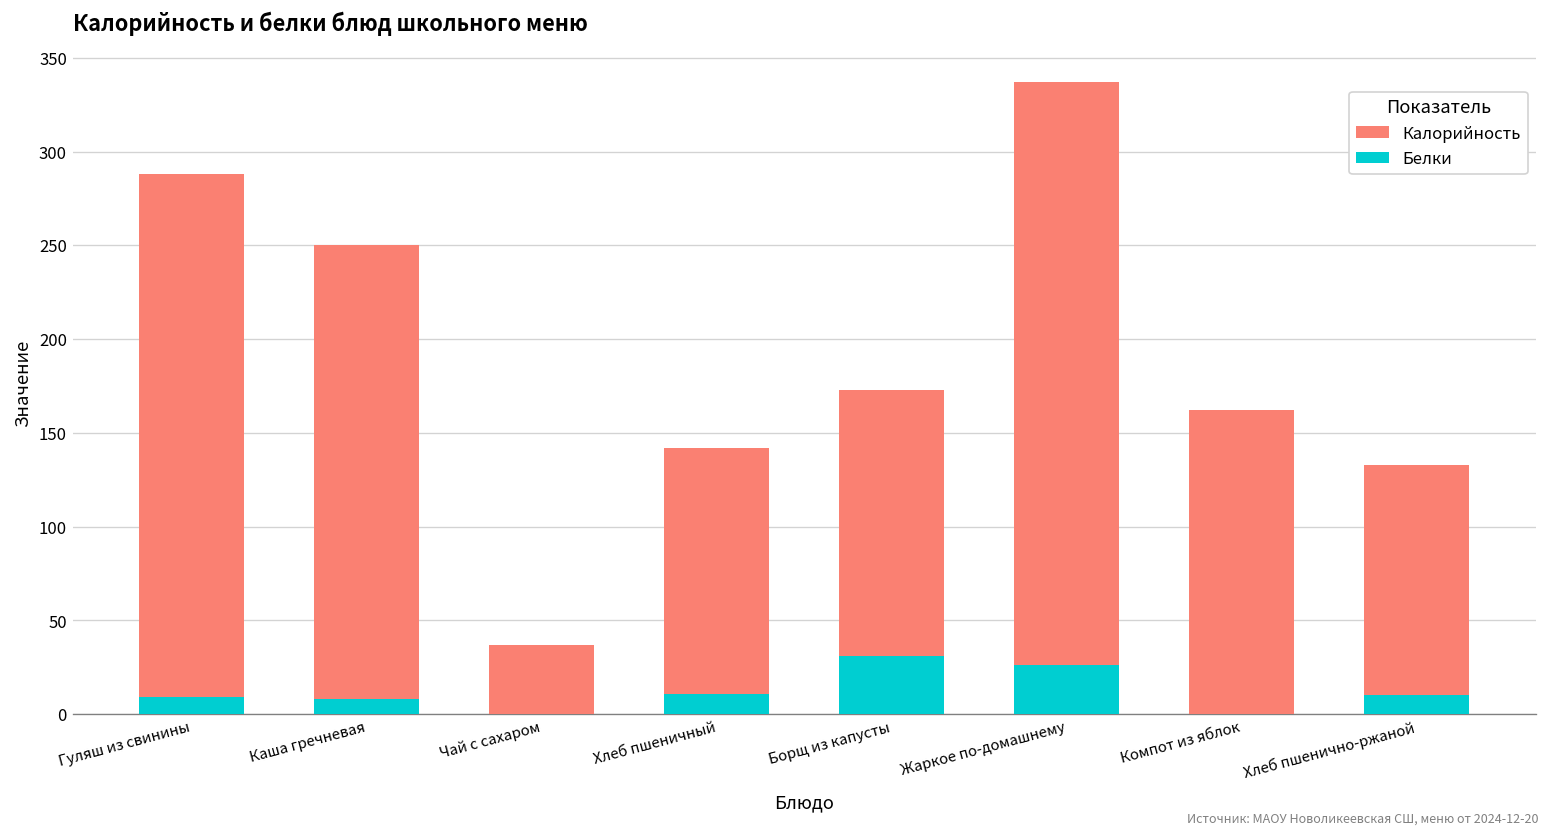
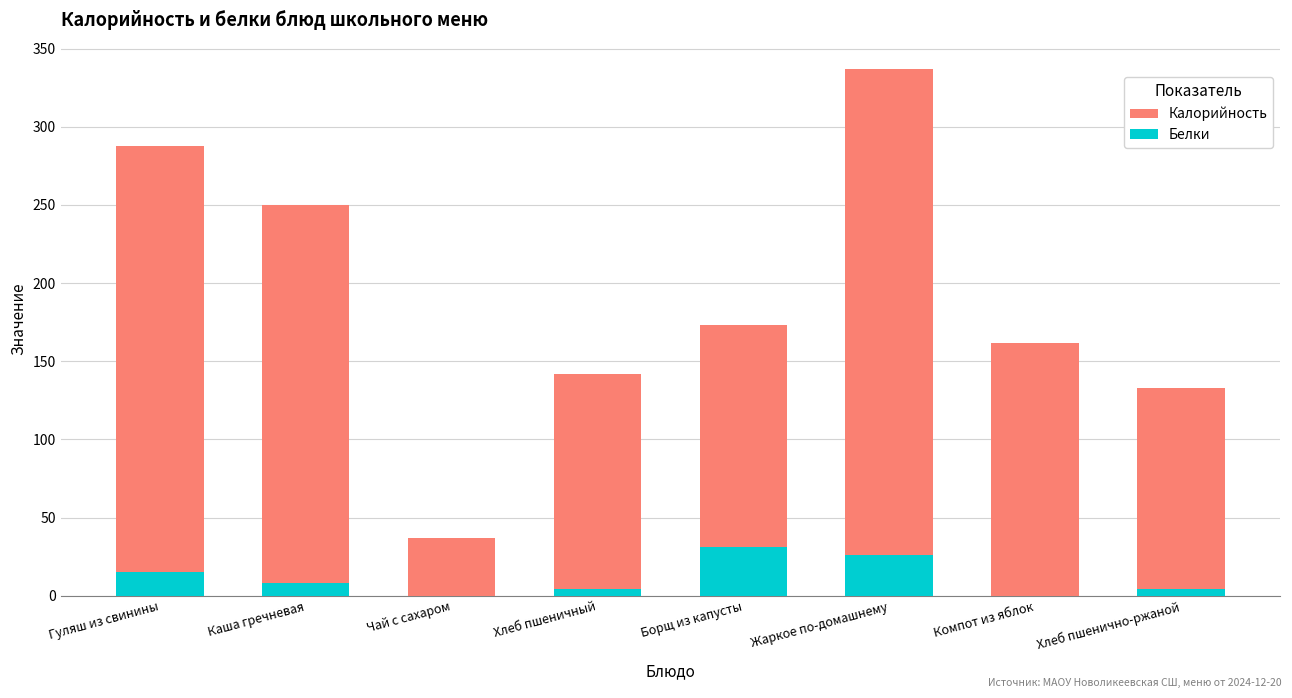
Белки, Гуляш из свинины: 9 -> 15
Белки, Хлеб пшеничный: 11 -> 4
Белки, Хлеб пшенично-ржаной: 10 -> 4
